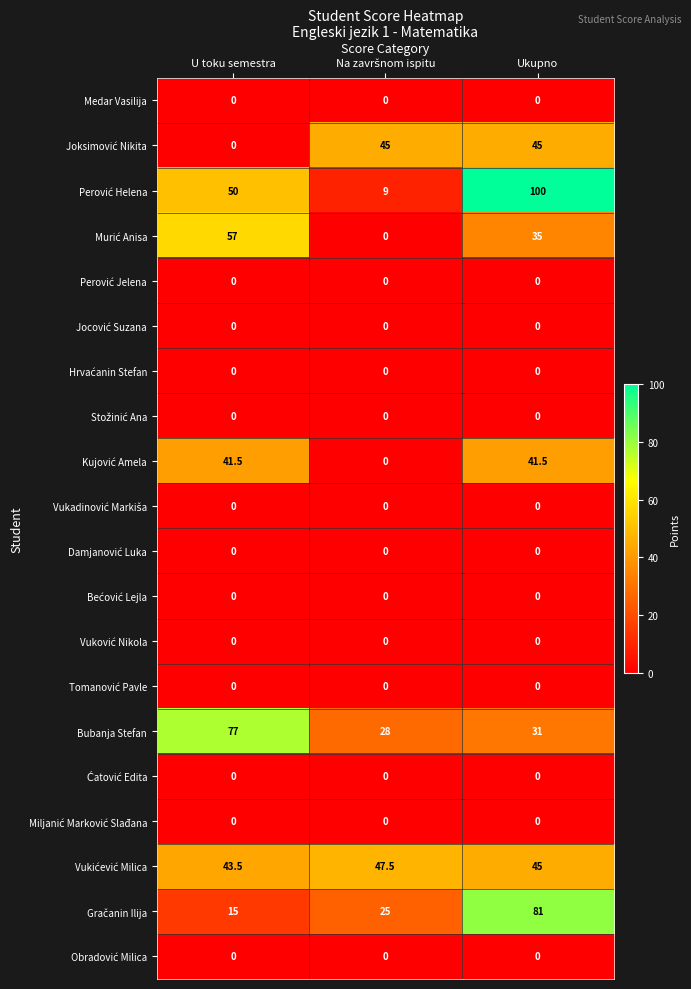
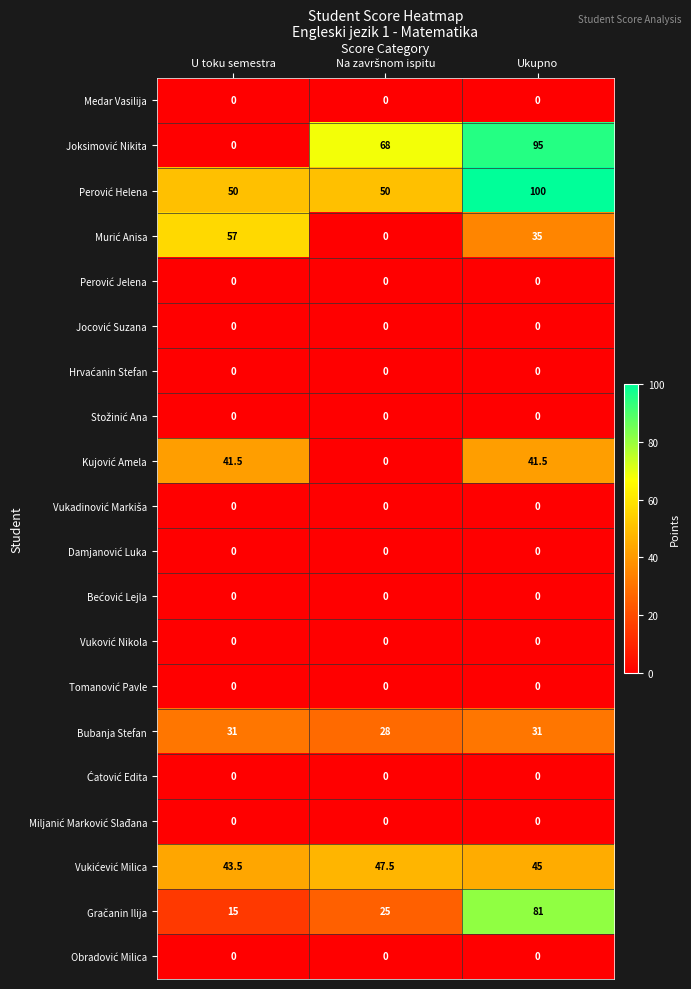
Joksimović Nikita, Na završnom ispitu: 45 -> 68
Joksimović Nikita, Ukupno: 45 -> 95
Perović Helena, Na završnom ispitu: 9 -> 50
Bubanja Stefan, U toku semestra: 77 -> 31
